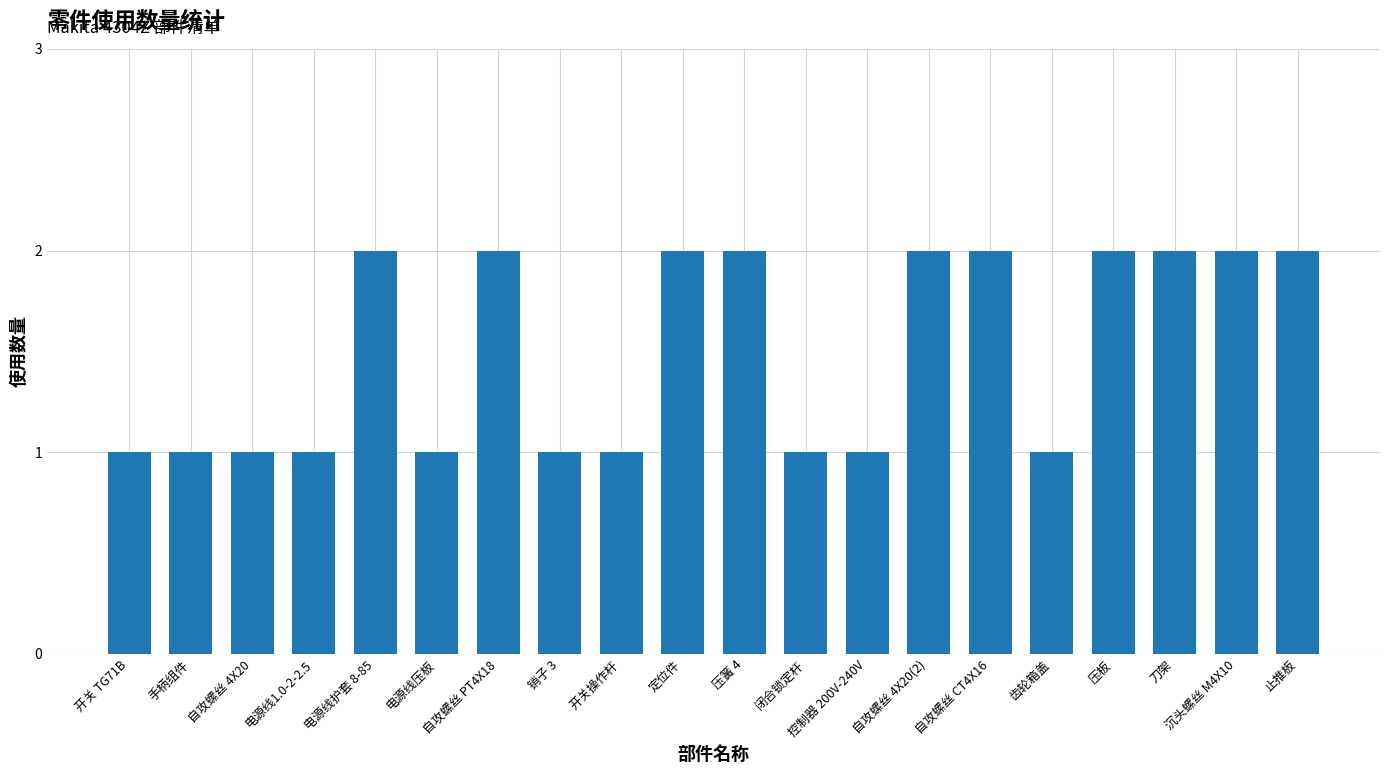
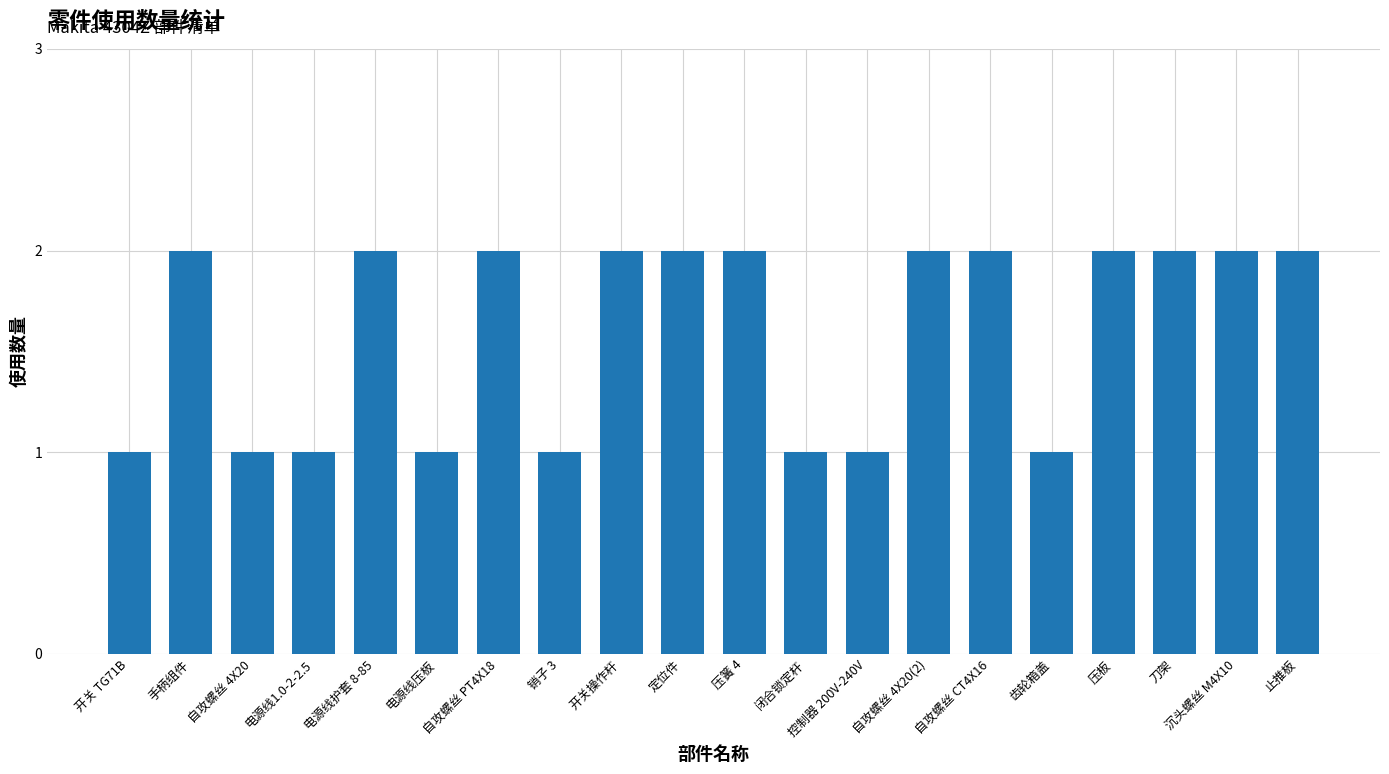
手柄组件: 1 -> 2
开关操作杆: 1 -> 2
